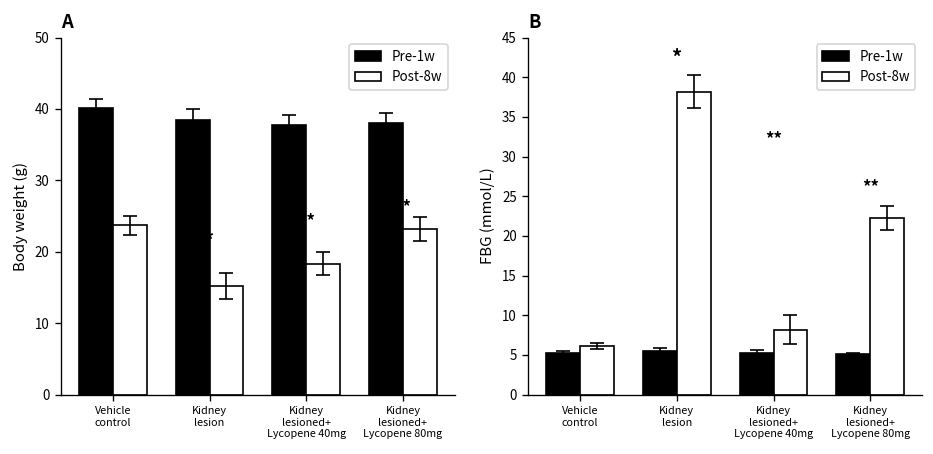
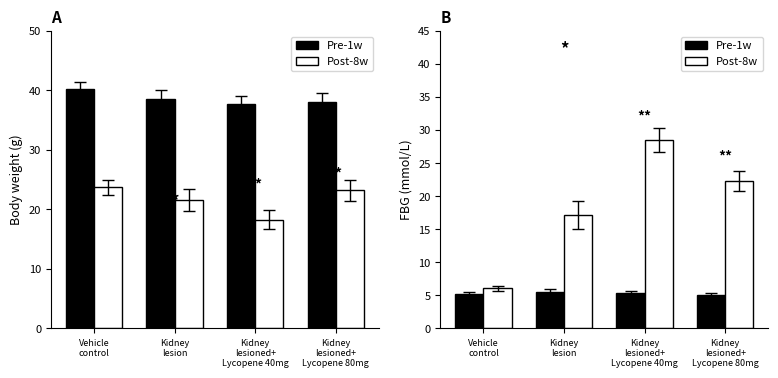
A, Post-8w, Kidney lesion: 15 -> 22
B, Post-8w, Kidney lesion: 38 -> 17
B, Post-8w, Kidney lesioned+ Lycopene 40mg: 8 -> 29
